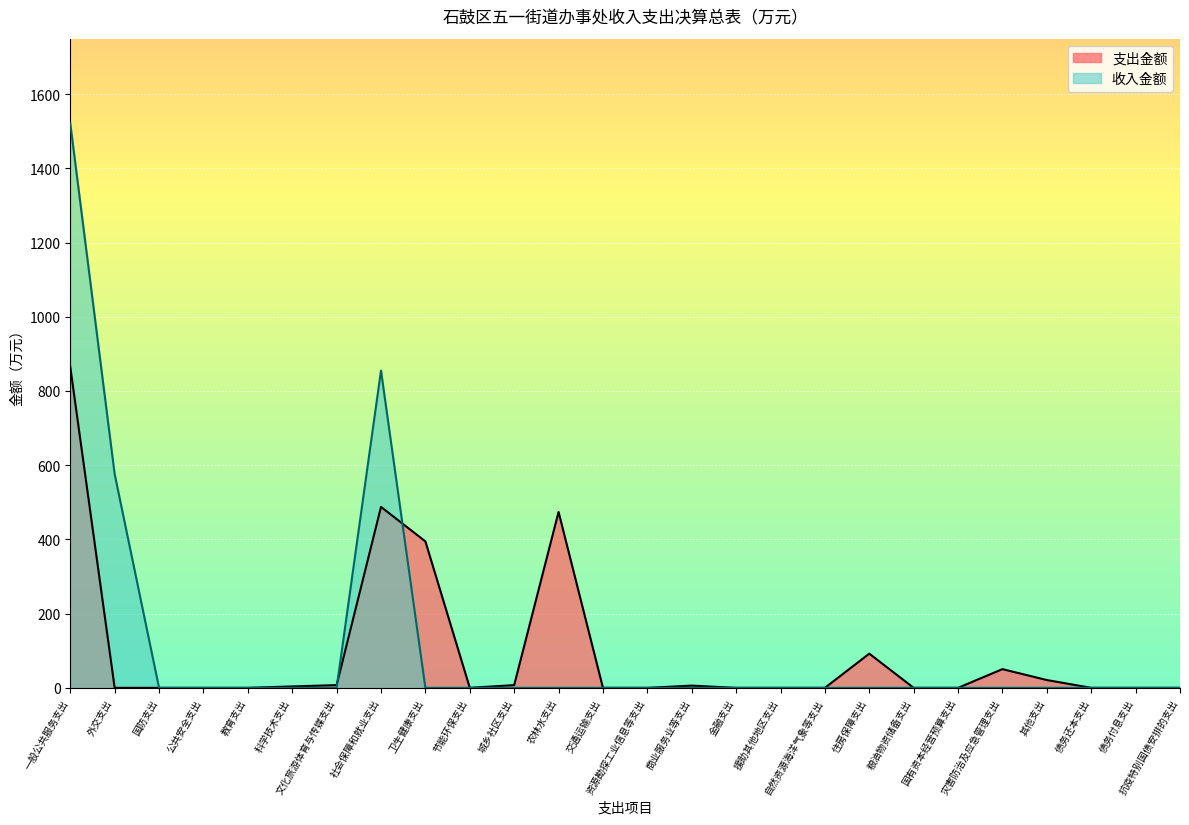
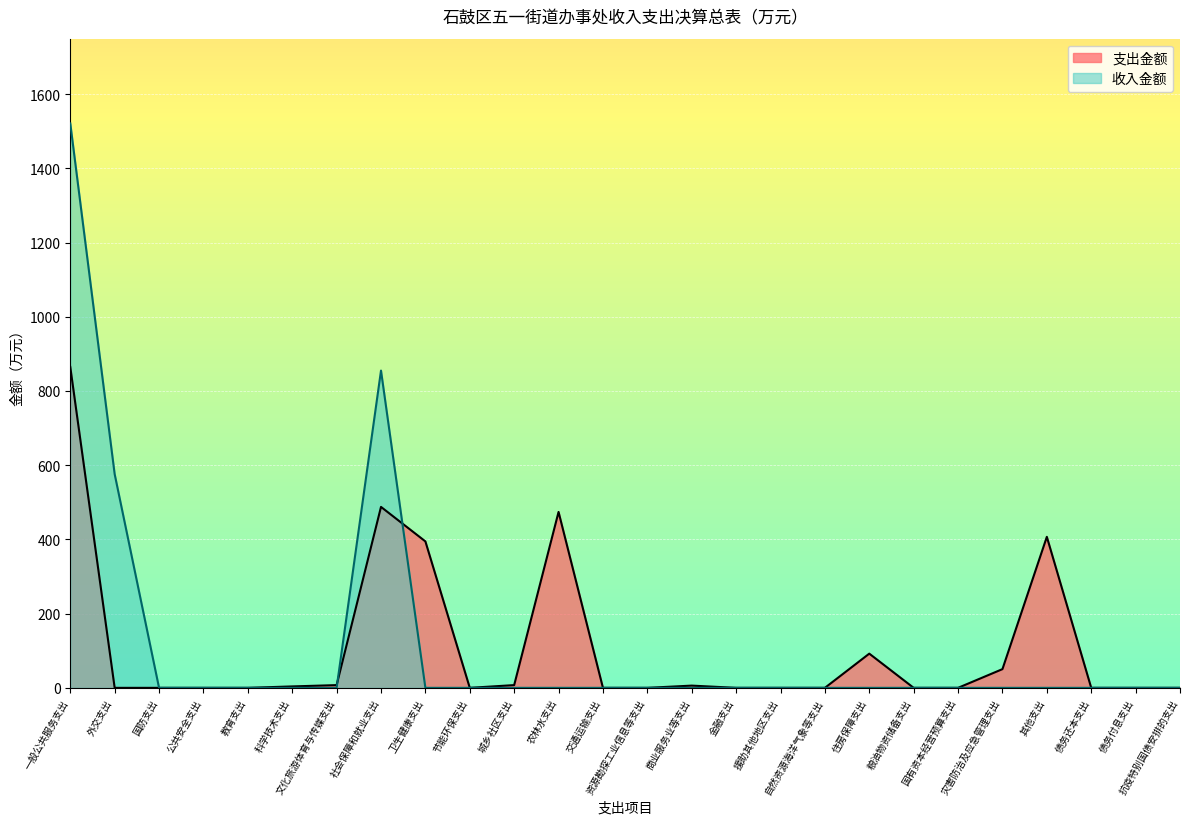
支出金额, 其他支出: 20 -> 410
